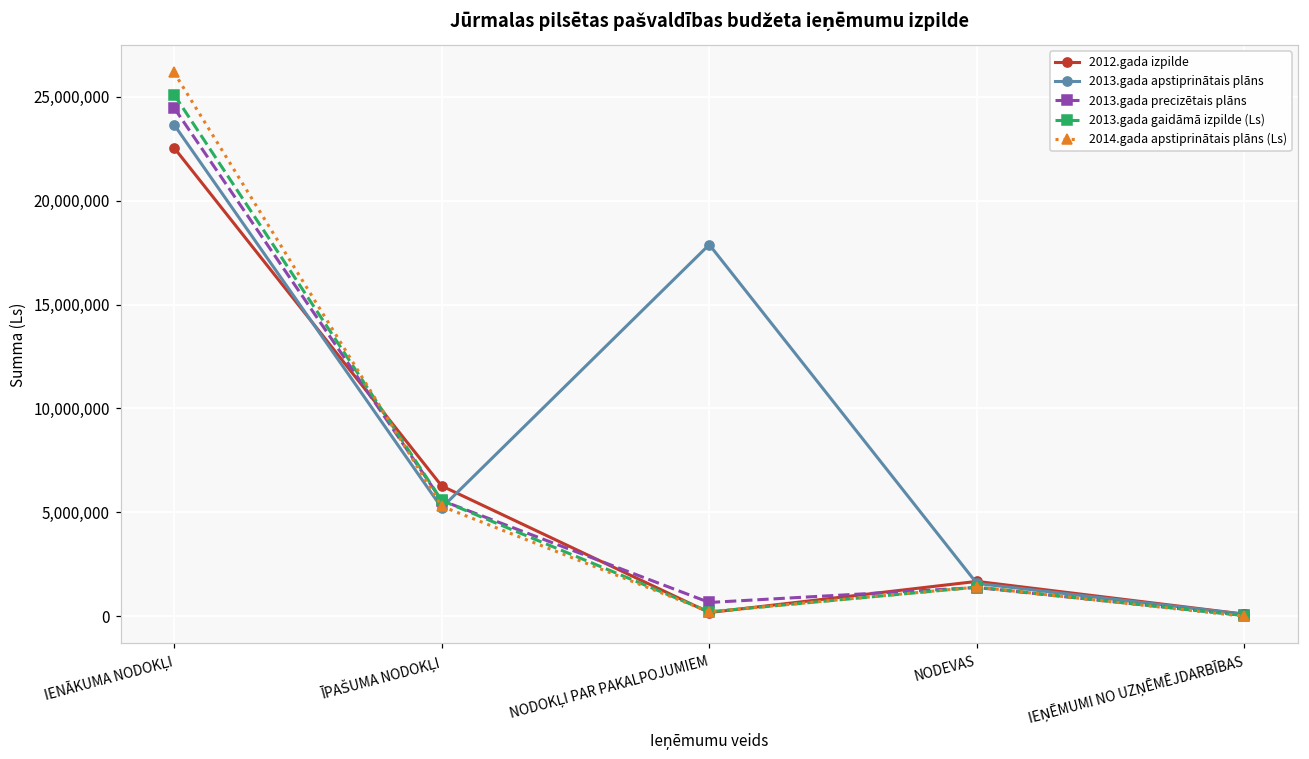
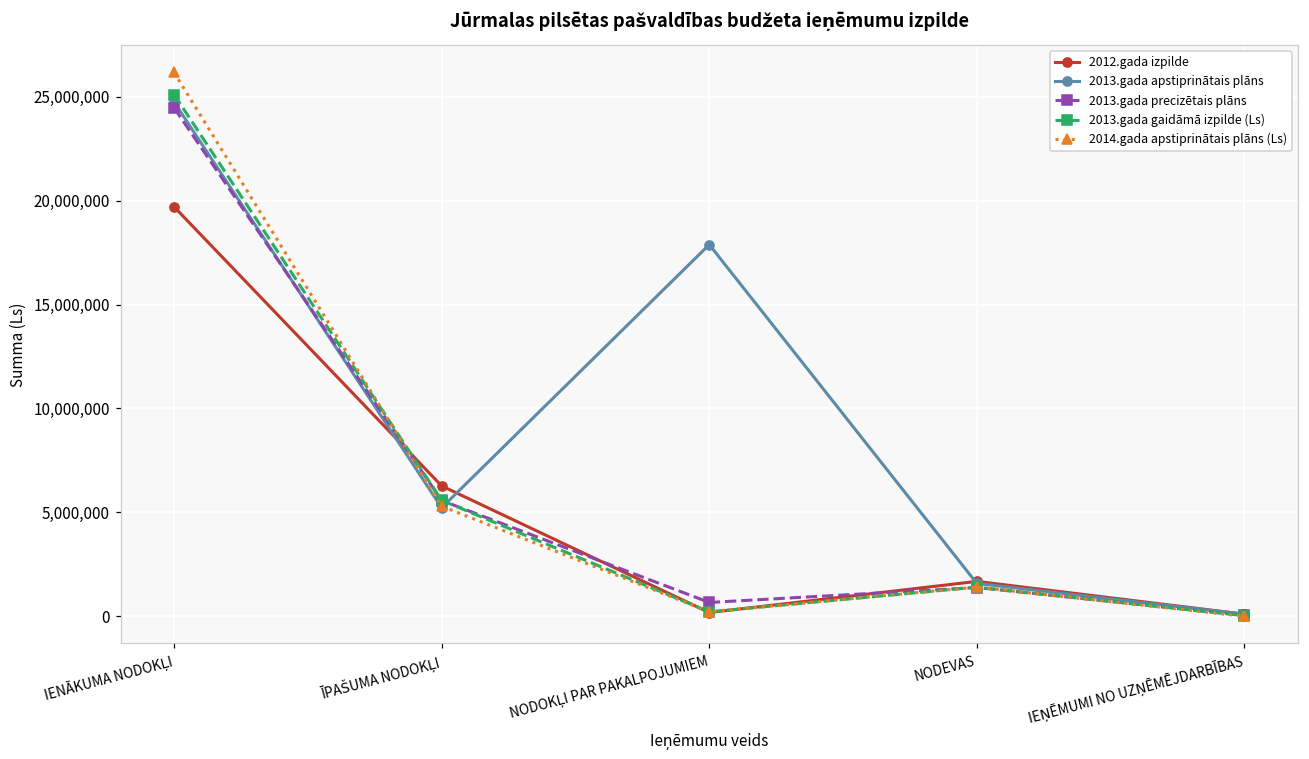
2012.gada izpilde, IENĀKUMA NODOKĻI: 22,500,000 -> 19,700,000
2013.gada apstiprinātais plāns, IENĀKUMA NODOKĻI: 23,700,000 -> 24,700,000
